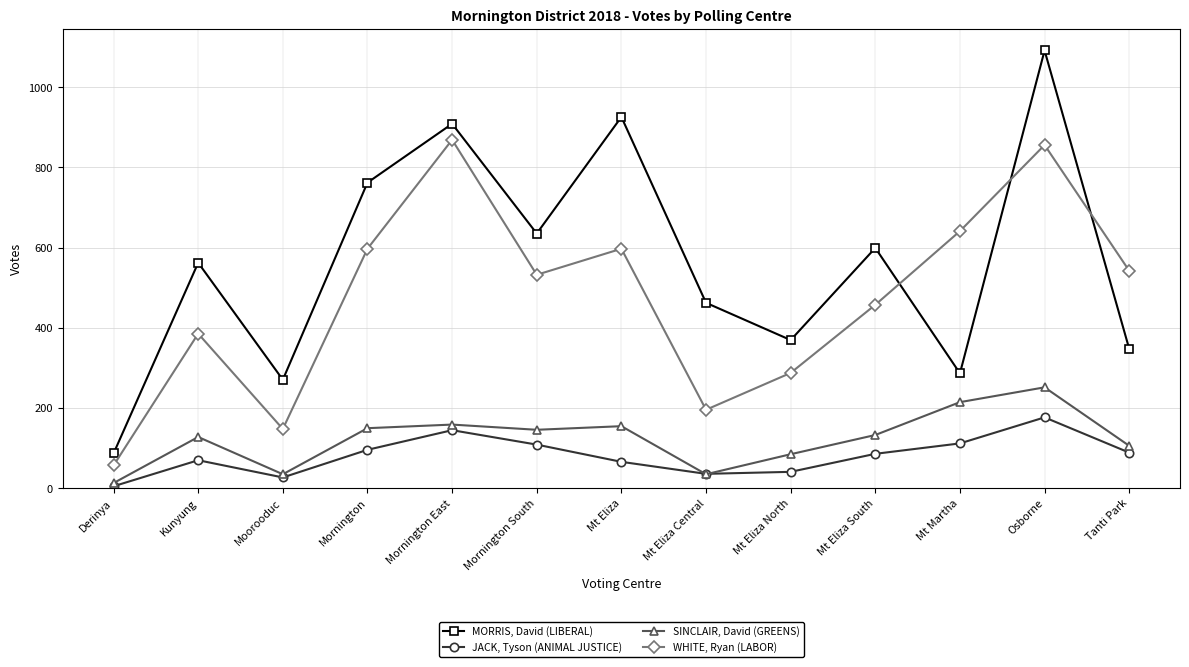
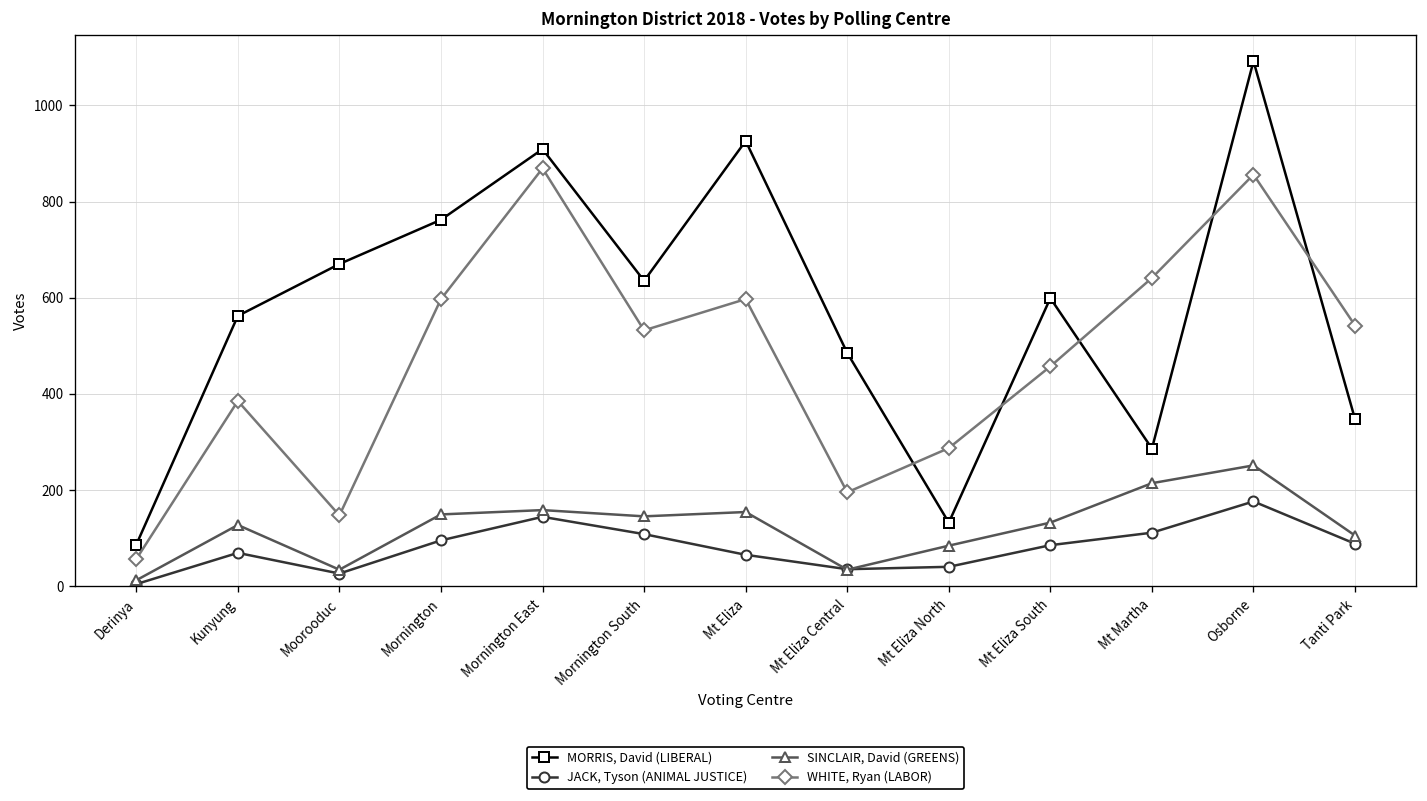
MORRIS, David (LIBERAL), Moorooduc: 270 -> 670
MORRIS, David (LIBERAL), Mt Eliza Central: 460 -> 490
MORRIS, David (LIBERAL), Mt Eliza North: 370 -> 130
